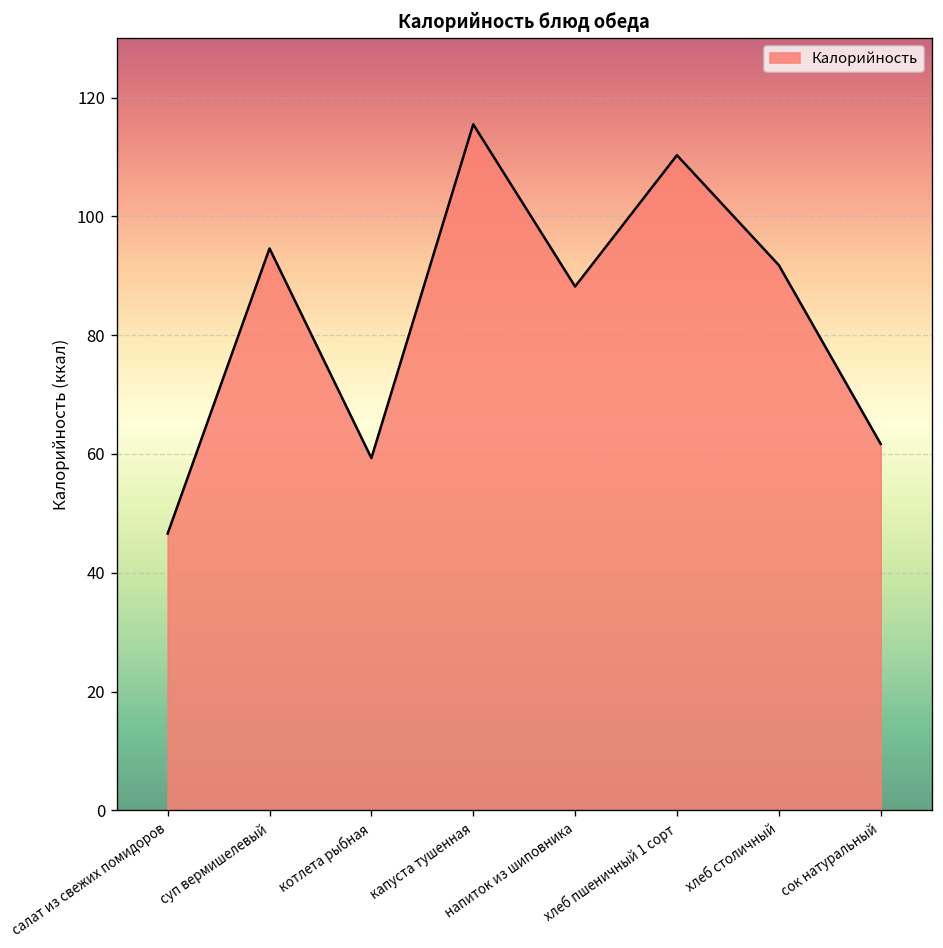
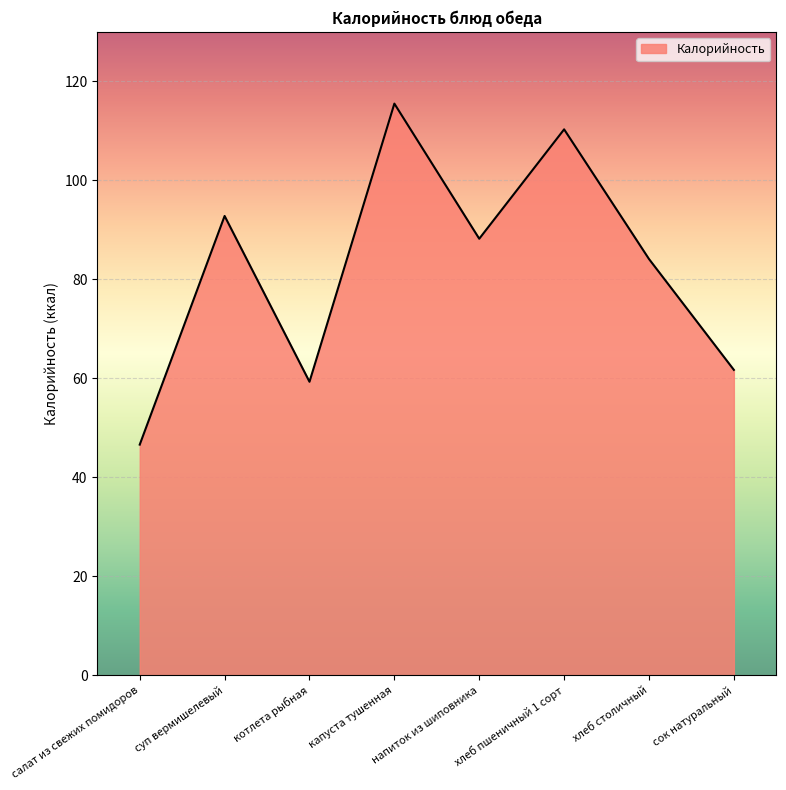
суп вермишелевый: 95 -> 93
хлеб столичный: 92 -> 84
